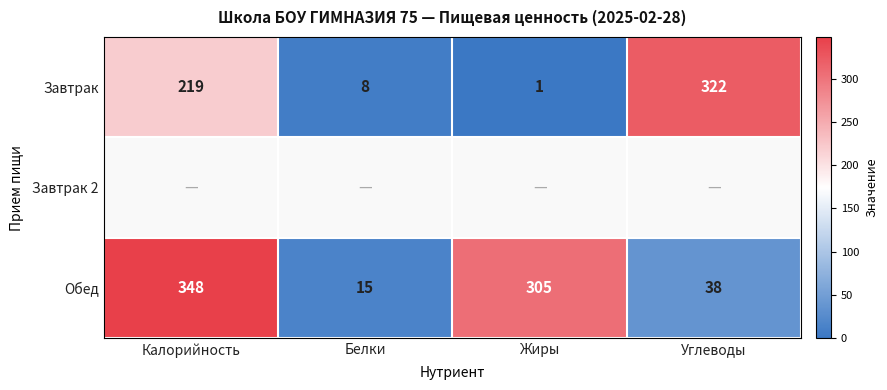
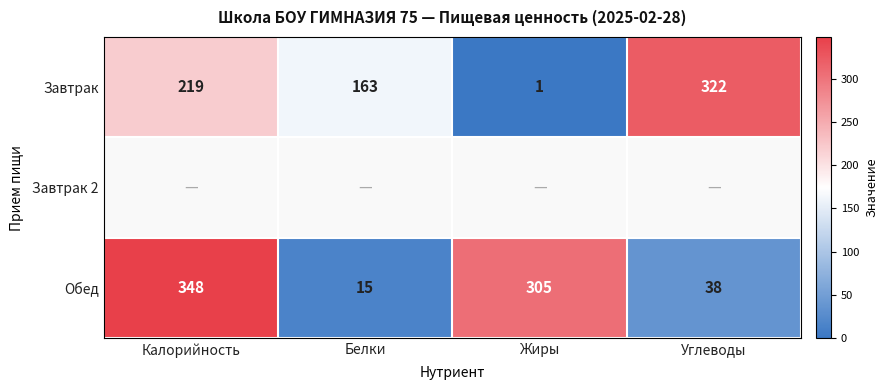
Завтрак, Белки: 8 -> 163
